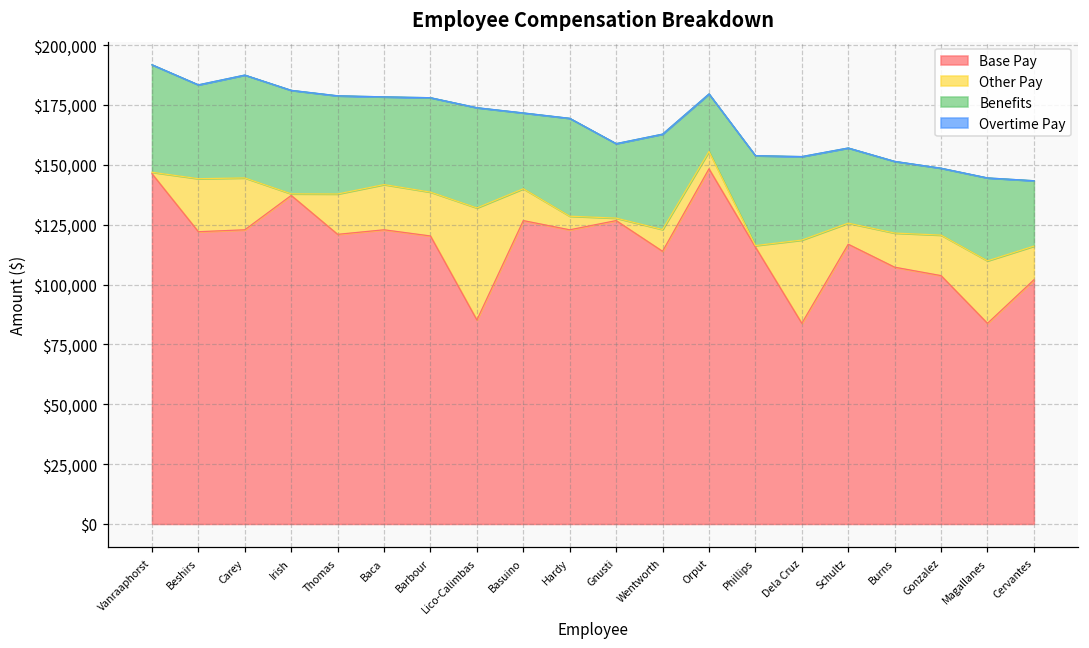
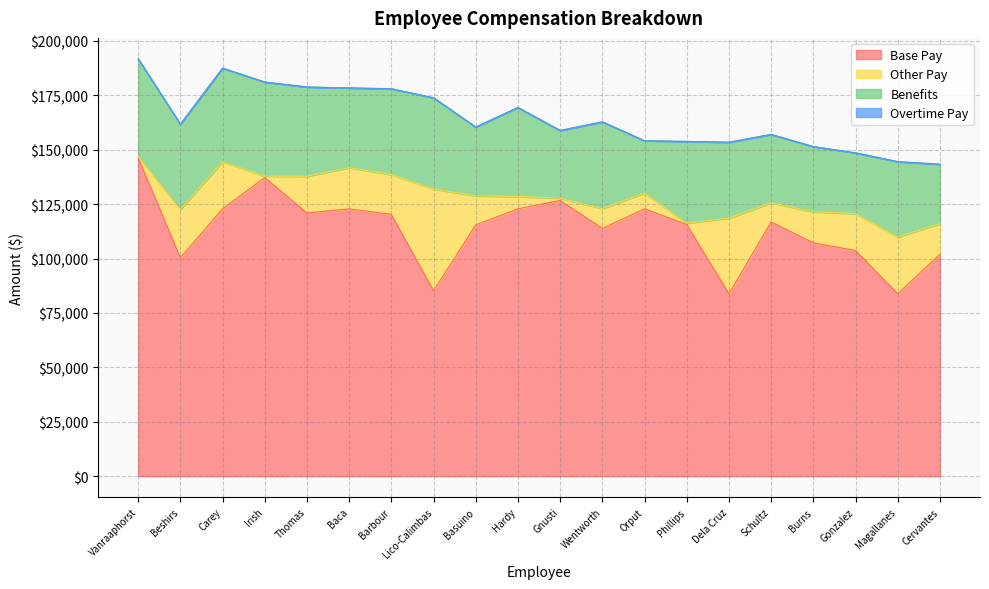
Base Pay, Beshirs: $122,000 -> $100,000
Base Pay, Basuino: $127,000 -> $115,000
Base Pay, Orput: $148,000 -> $123,000
